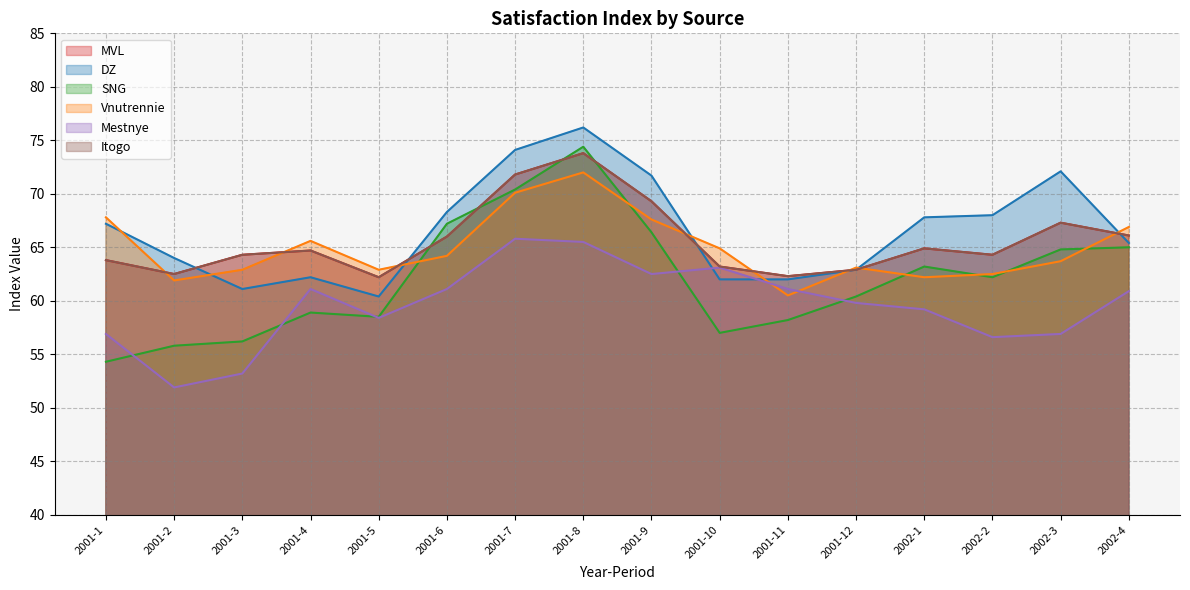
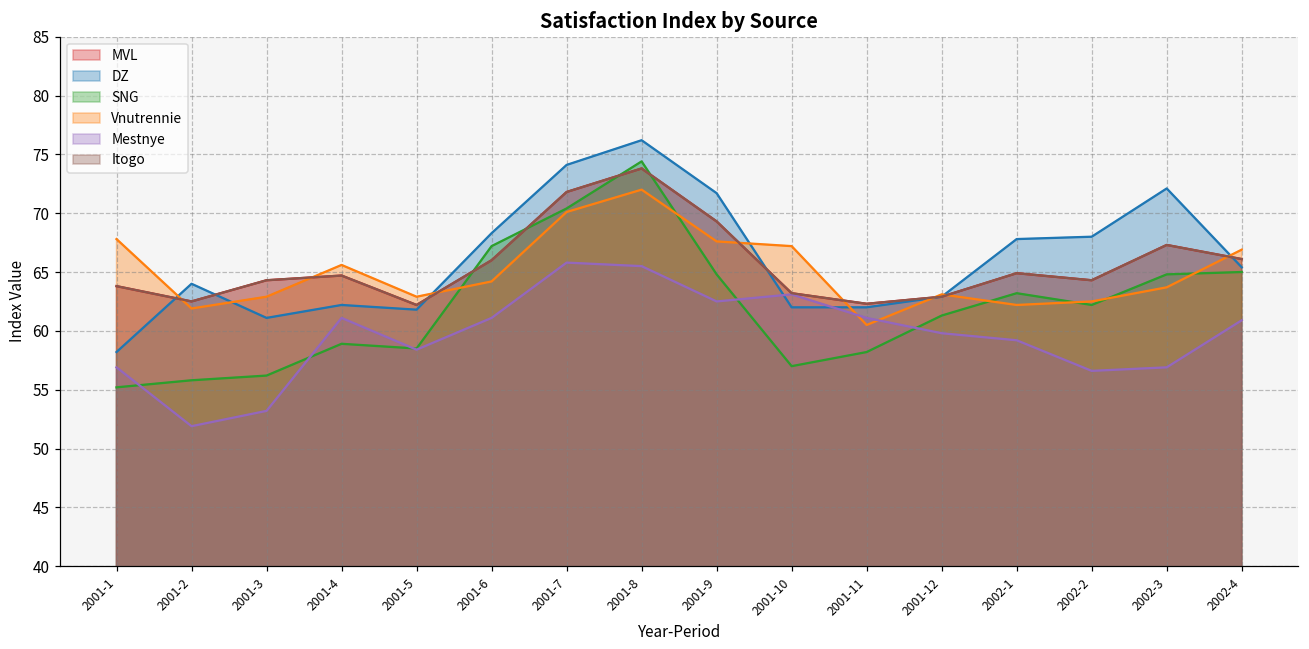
DZ, 2001-1: 67.2 -> 58.2
SNG, 2001-1: 54.3 -> 55.2
DZ, 2001-5: 60.4 -> 61.8
SNG, 2001-9: 66.4 -> 64.8
Vnutrennie, 2001-10: 64.9 -> 67.2
SNG, 2001-12: 60.4 -> 61.3
